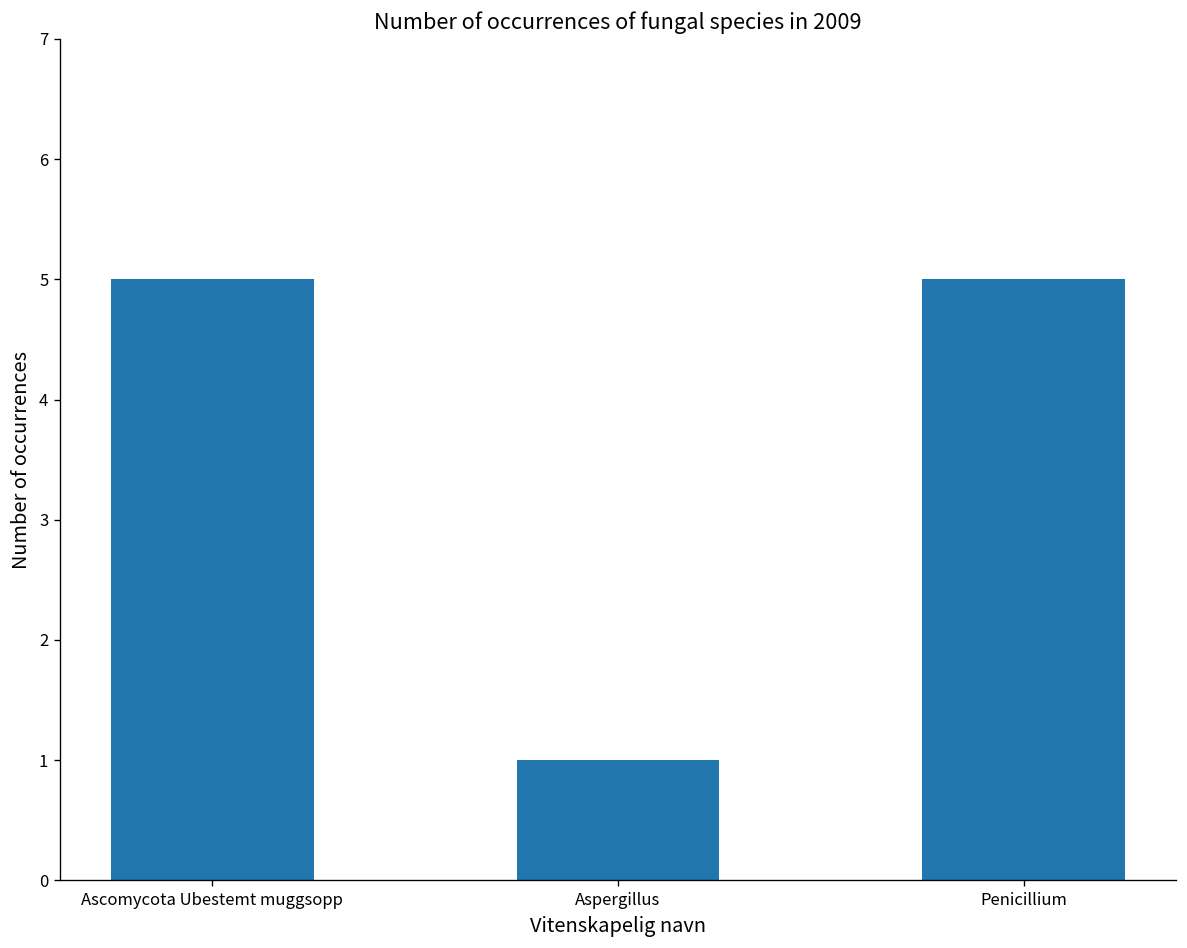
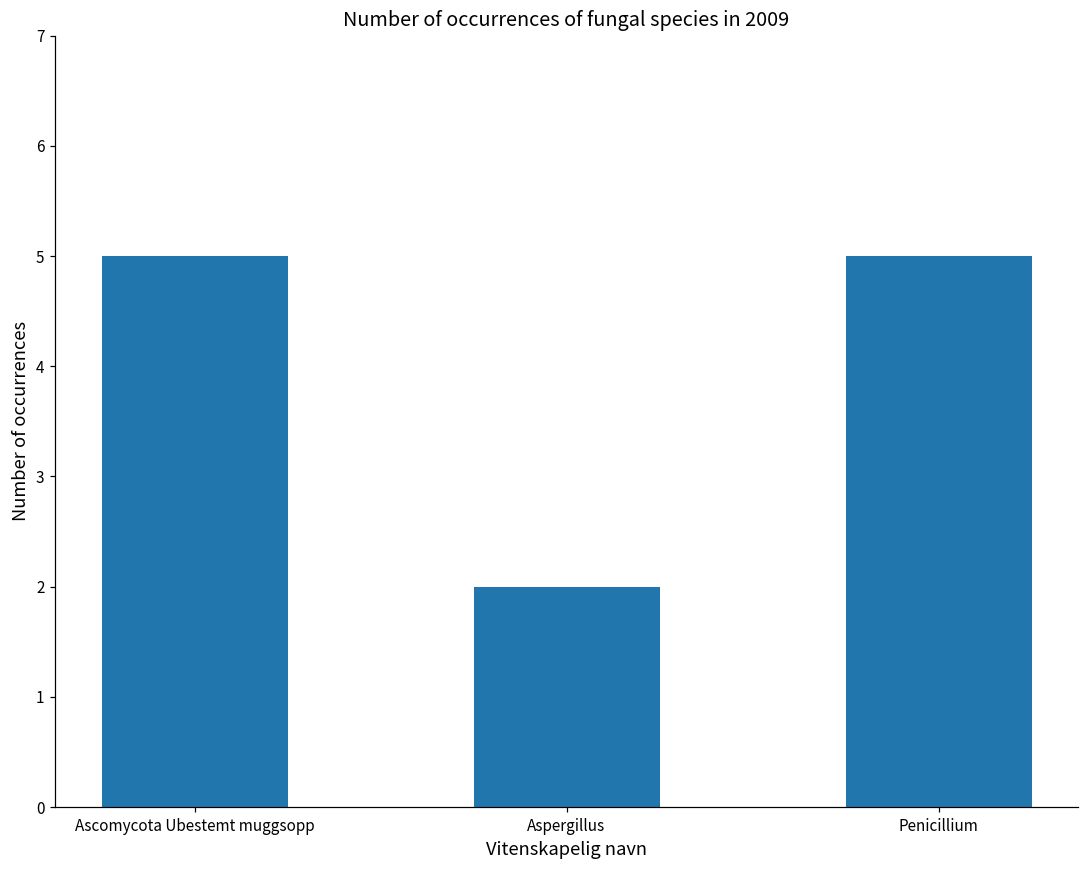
Aspergillus: 1 -> 2
